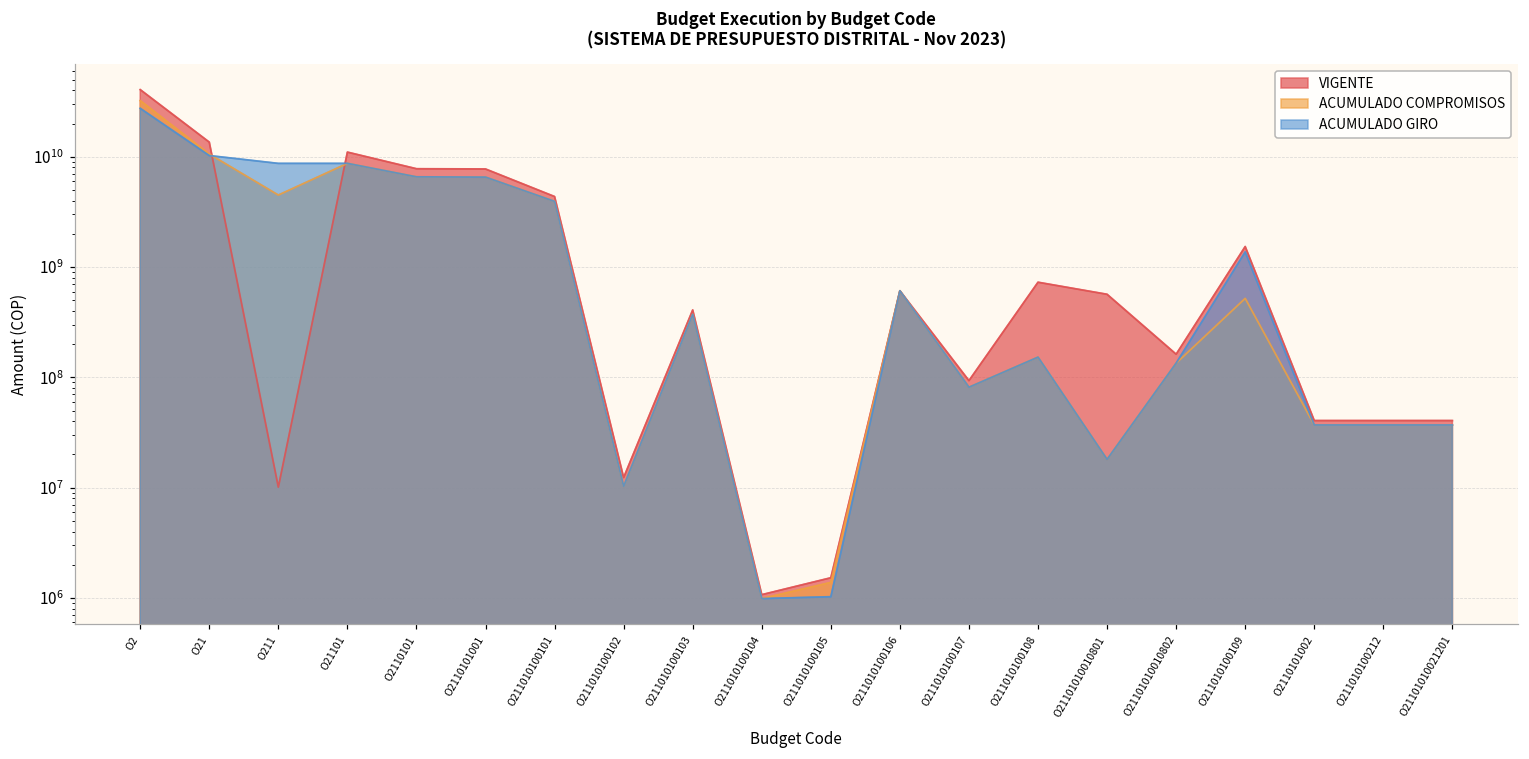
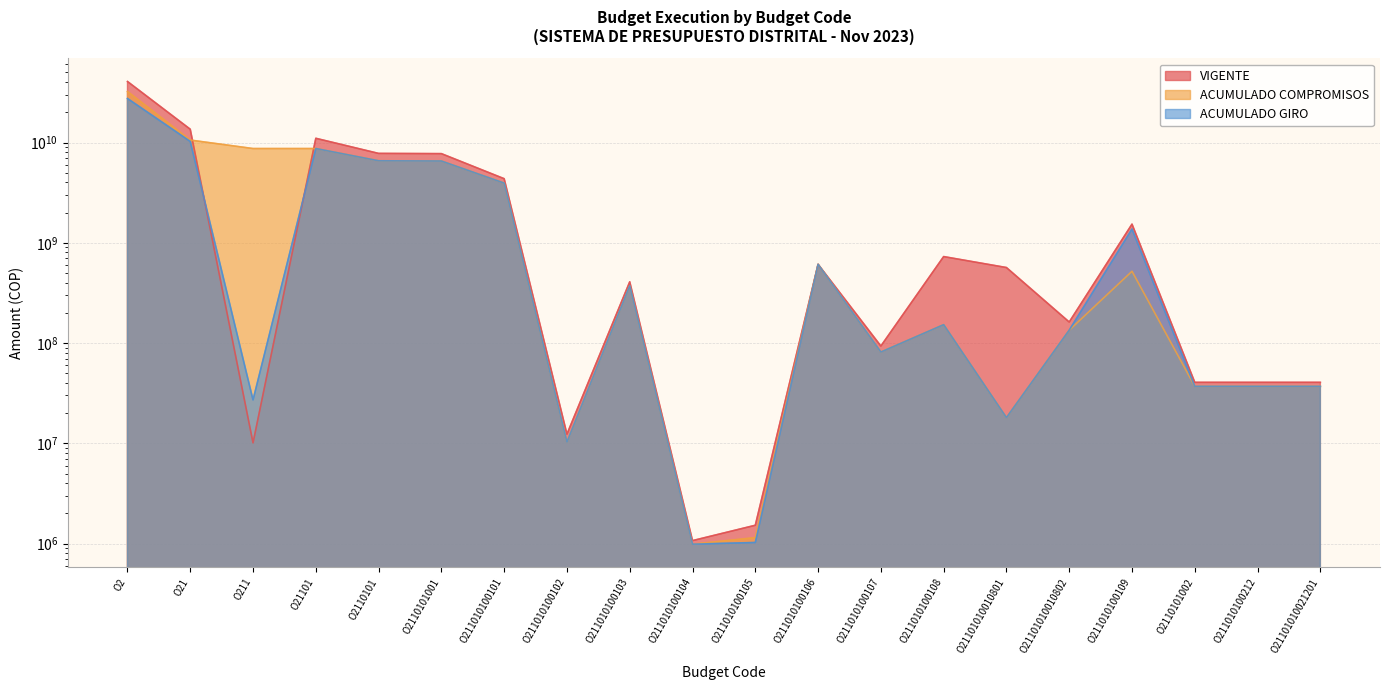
ACUMULADO COMPROMISOS, O211: 4000000000 -> 9000000000
ACUMULADO GIRO, O211: 9000000000 -> 27000000
ACUMULADO COMPROMISOS, O211010100105: 1400000 -> 1100000
